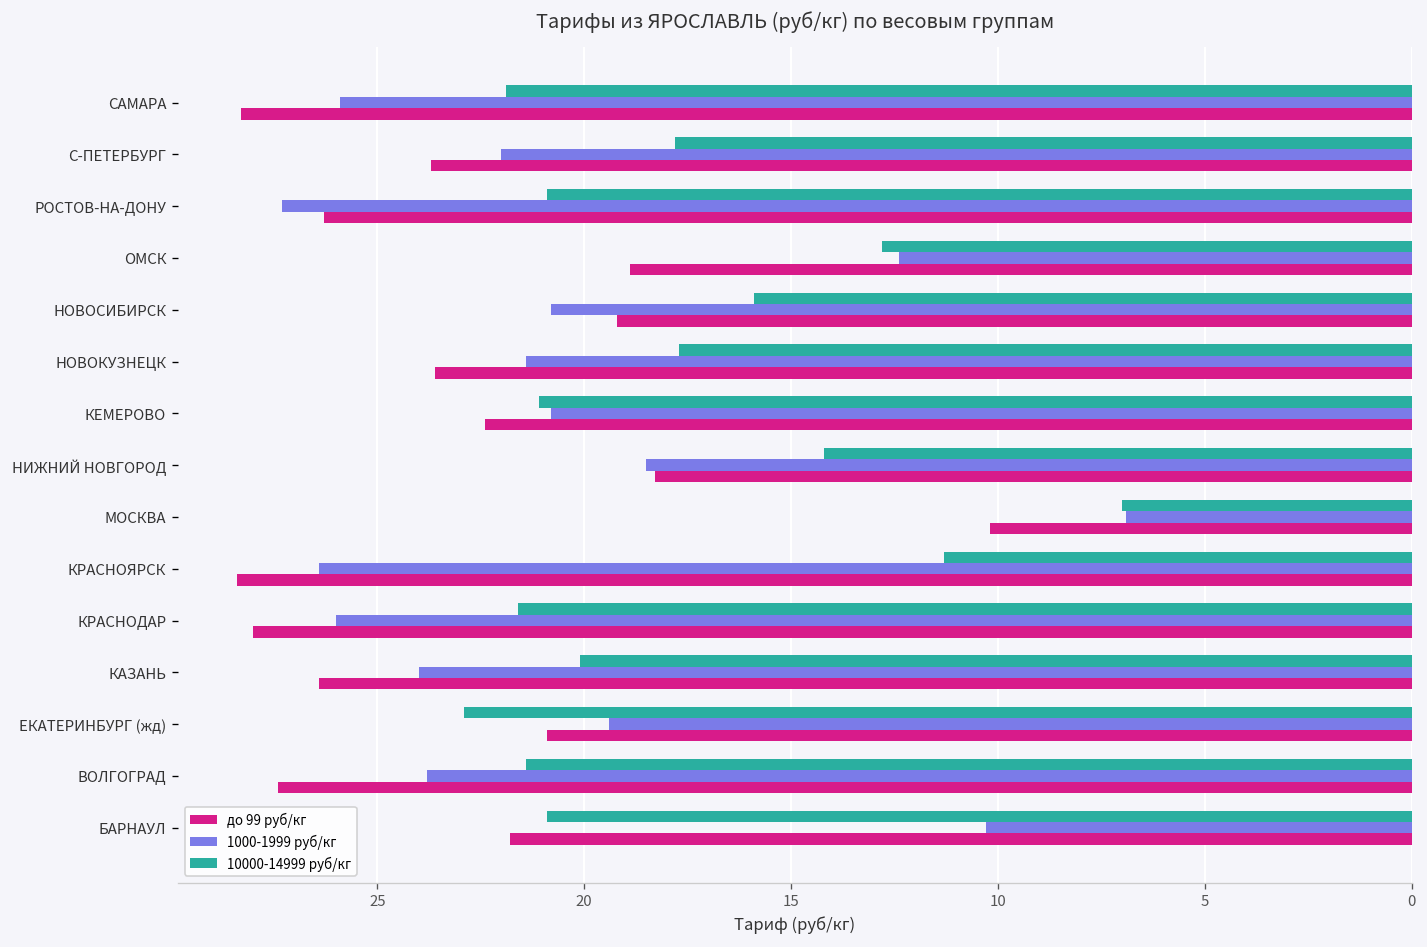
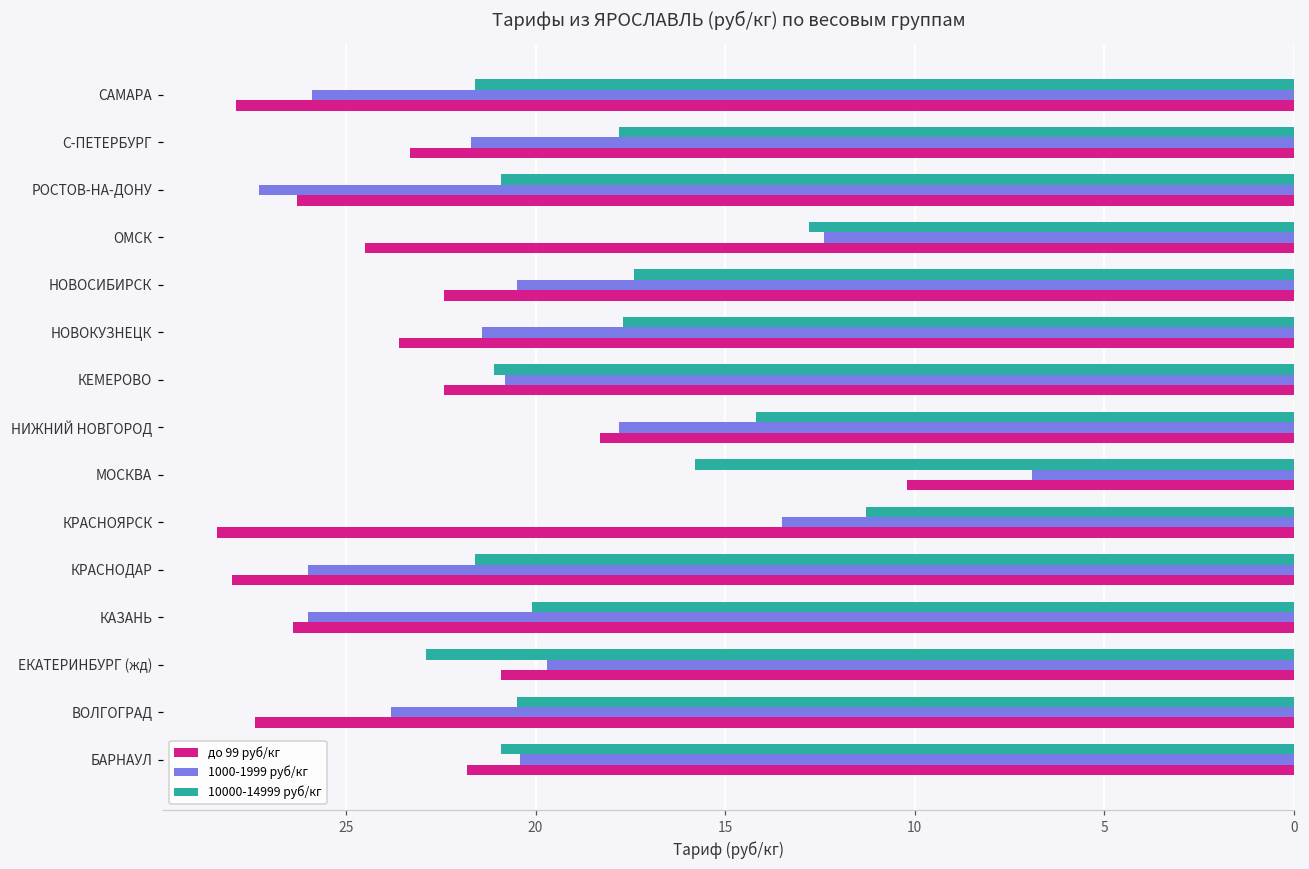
10000-14999 руб/кг, САМАРА: 21.9 -> 21.6
до 99 руб/кг, САМАРА: 28.3 -> 27.9
1000-1999 руб/кг, С-ПЕТЕРБУРГ: 22.0 -> 21.7
до 99 руб/кг, С-ПЕТЕРБУРГ: 23.7 -> 23.3
до 99 руб/кг, ОМСК: 18.9 -> 24.5
10000-14999 руб/кг, НОВОСИБИРСК: 15.9 -> 17.4
1000-1999 руб/кг, НОВОСИБИРСК: 20.8 -> 20.5
до 99 руб/кг, НОВОСИБИРСК: 19.2 -> 22.4
1000-1999 руб/кг, НИЖНИЙ НОВГОРОД: 18.5 -> 17.8
10000-14999 руб/кг, МОСКВА: 7.0 -> 15.8
1000-1999 руб/кг, КРАСНОЯРСК: 26.4 -> 13.5
1000-1999 руб/кг, КАЗАНЬ: 24 -> 26
1000-1999 руб/кг, ЕКАТЕРИНБУРГ (жд): 19.4 -> 19.7
10000-14999 руб/кг, ВОЛГОГРАД: 21.4 -> 20.5
1000-1999 руб/кг, БАРНАУЛ: 10.3 -> 20.4
